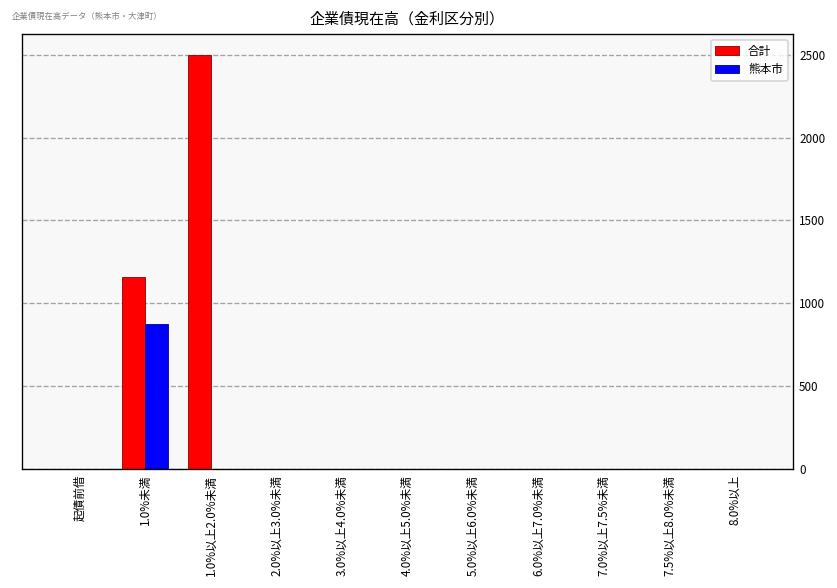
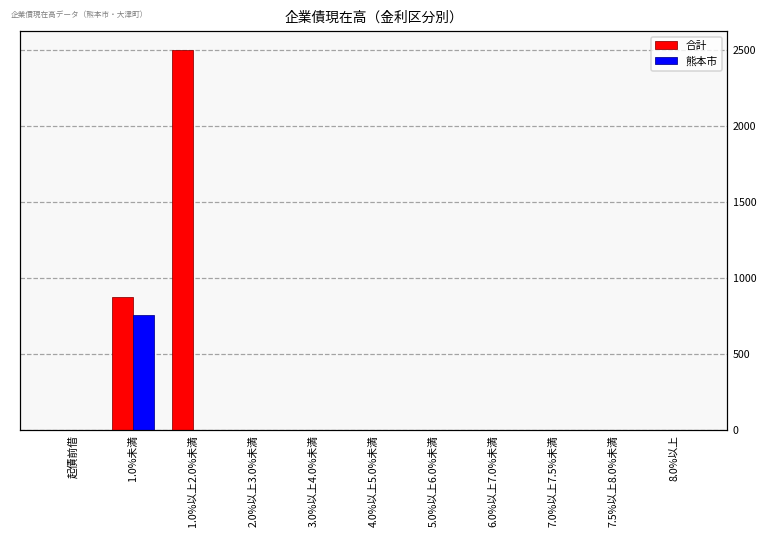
合計, 1.0%未満: 1160 -> 880
熊本市, 1.0%未満: 880 -> 760
